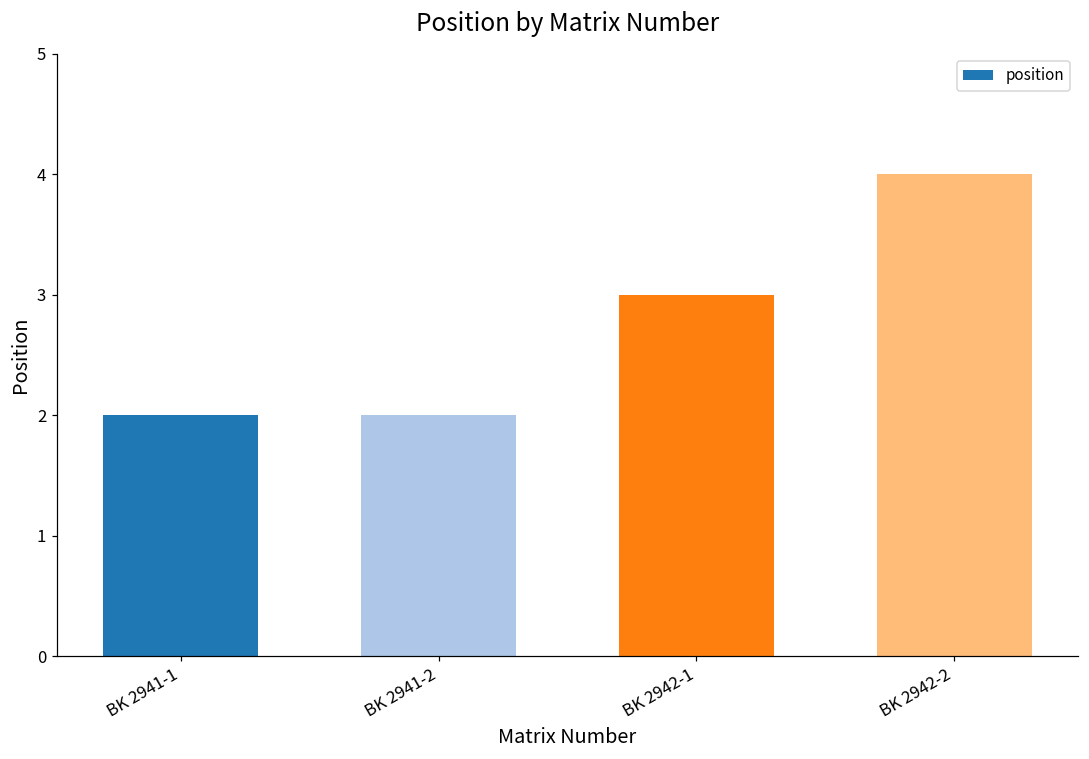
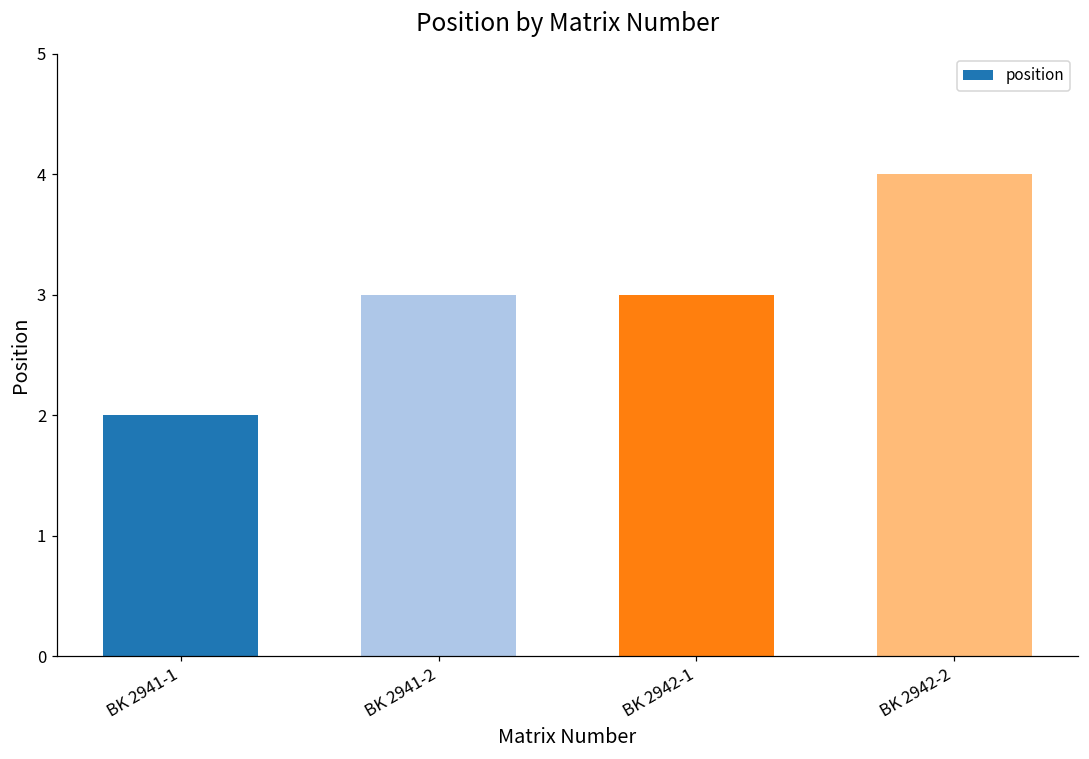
BK 2941-2: 2 -> 3
